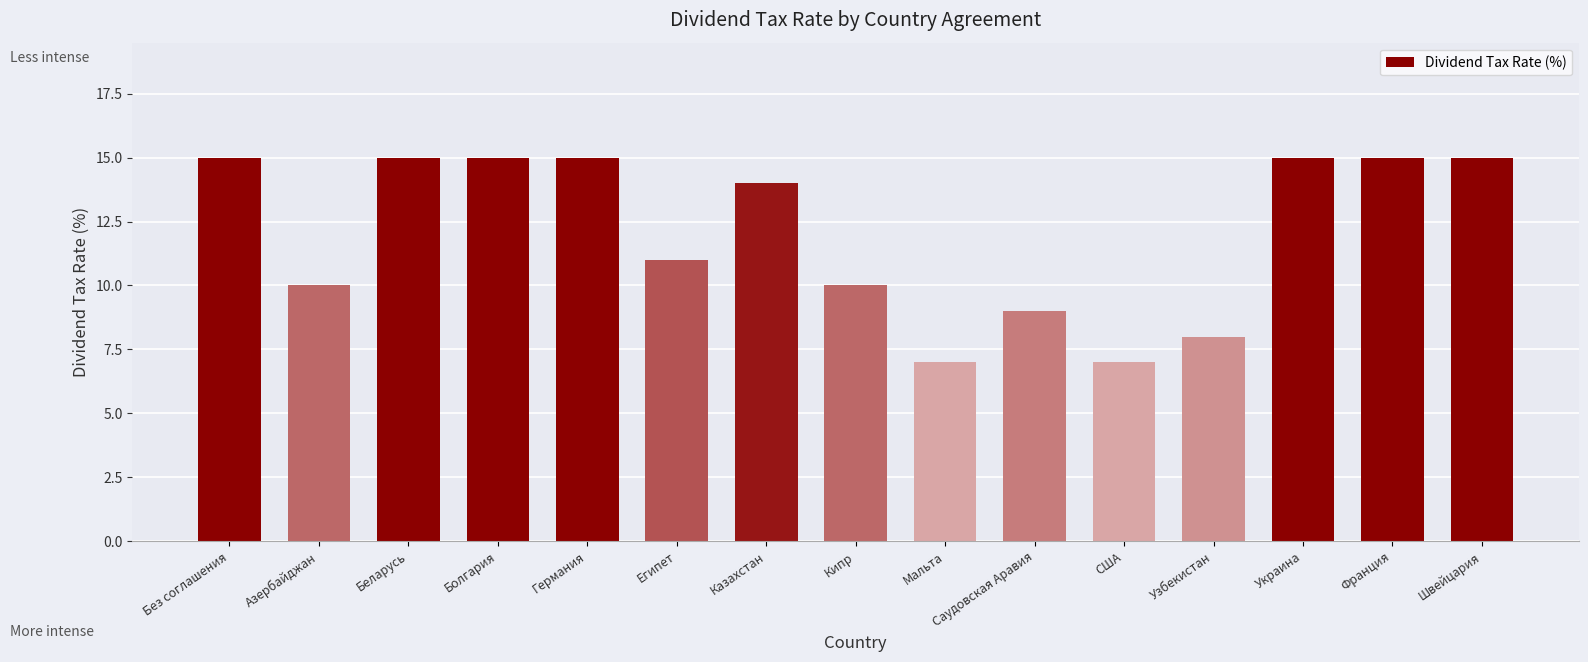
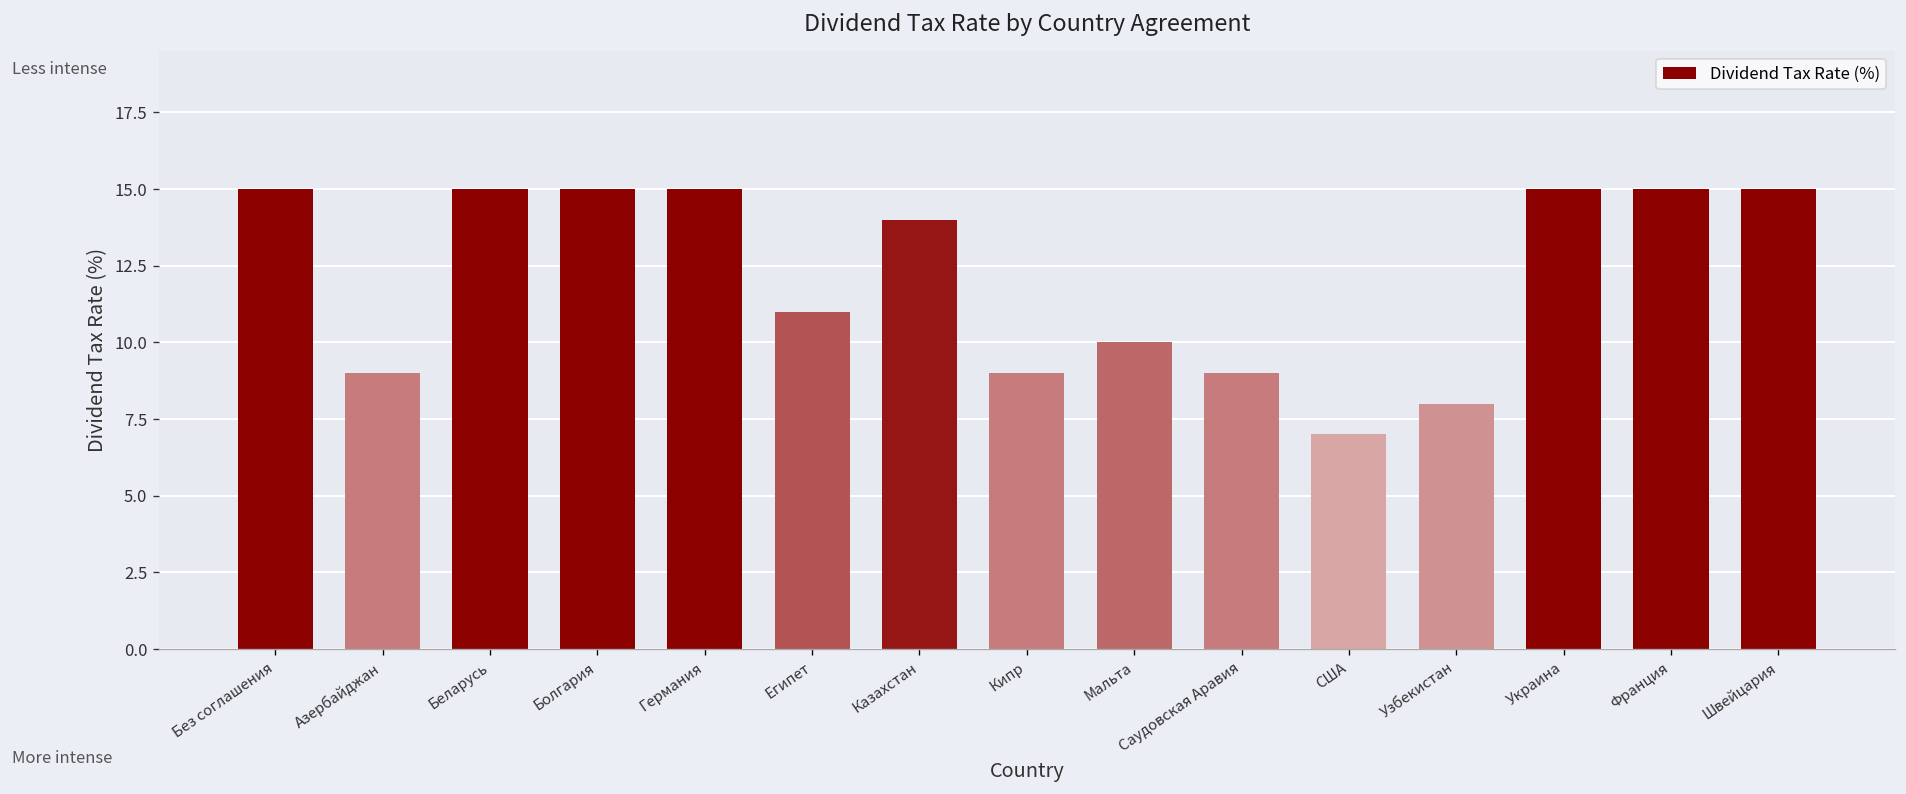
Азербайджан: 10 -> 9
Кипр: 10 -> 9
Мальта: 7 -> 10
